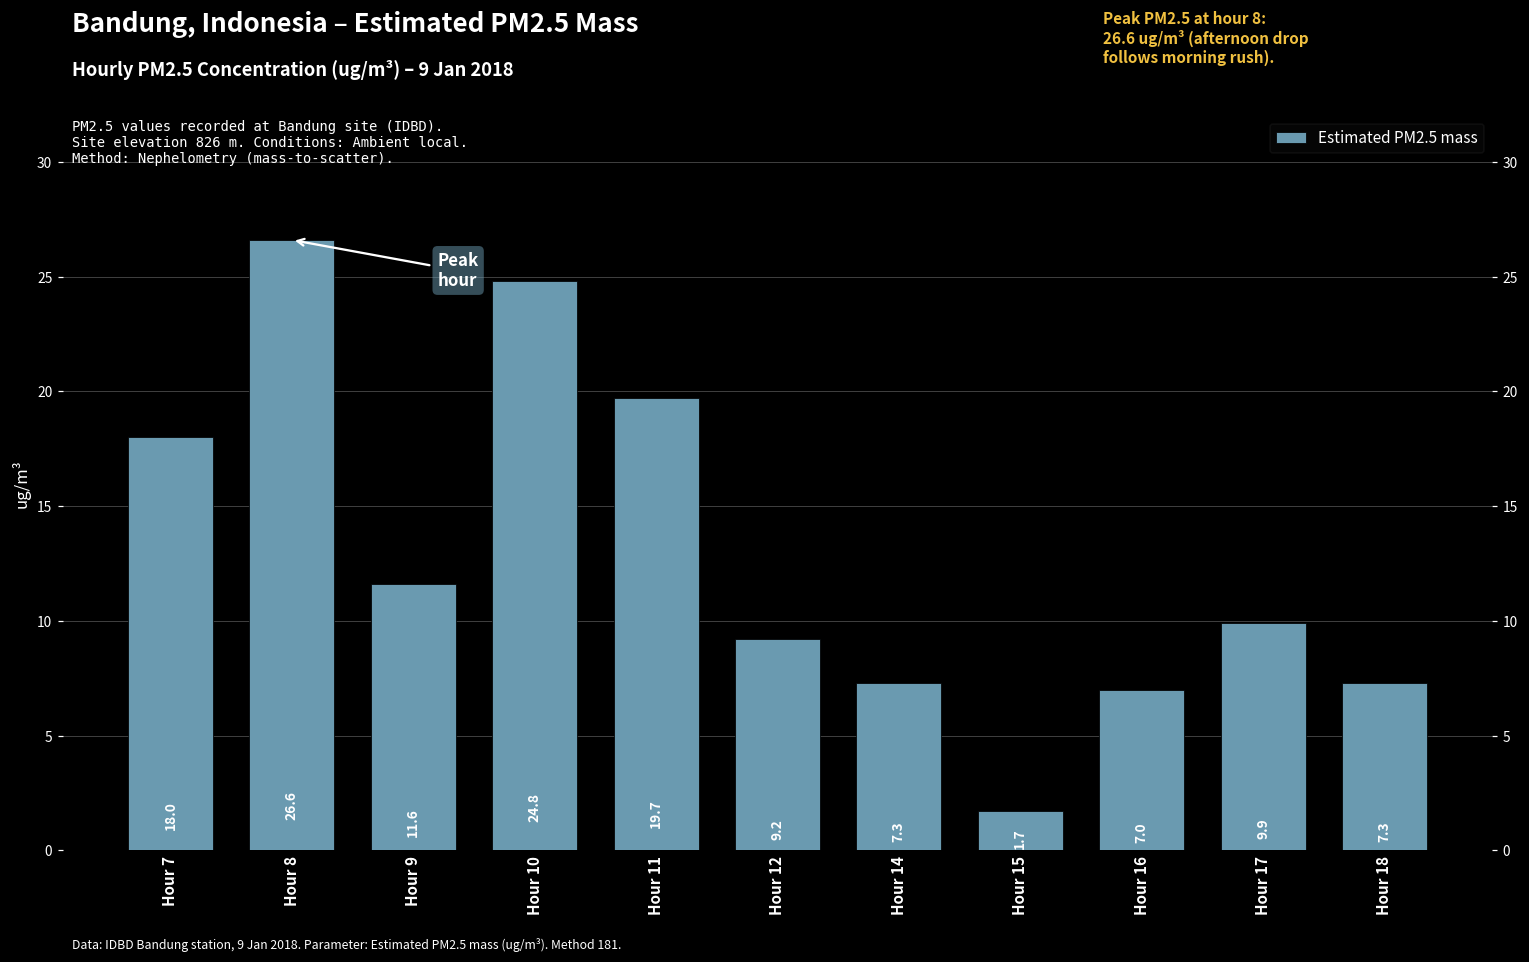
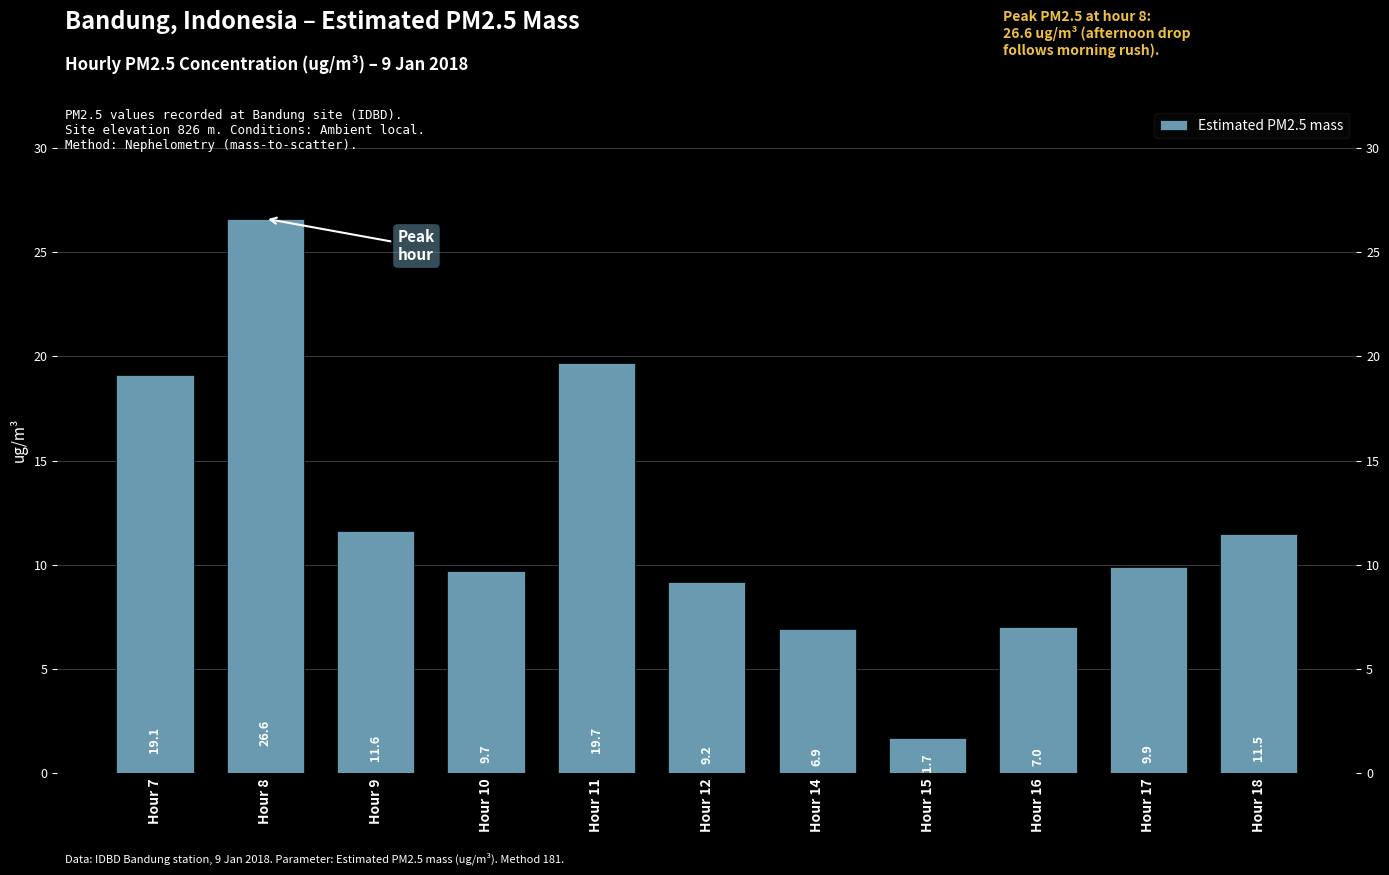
Hour 7: 18.0 -> 19.1
Hour 10: 24.8 -> 9.7
Hour 14: 7.3 -> 6.9
Hour 18: 7.3 -> 11.5
